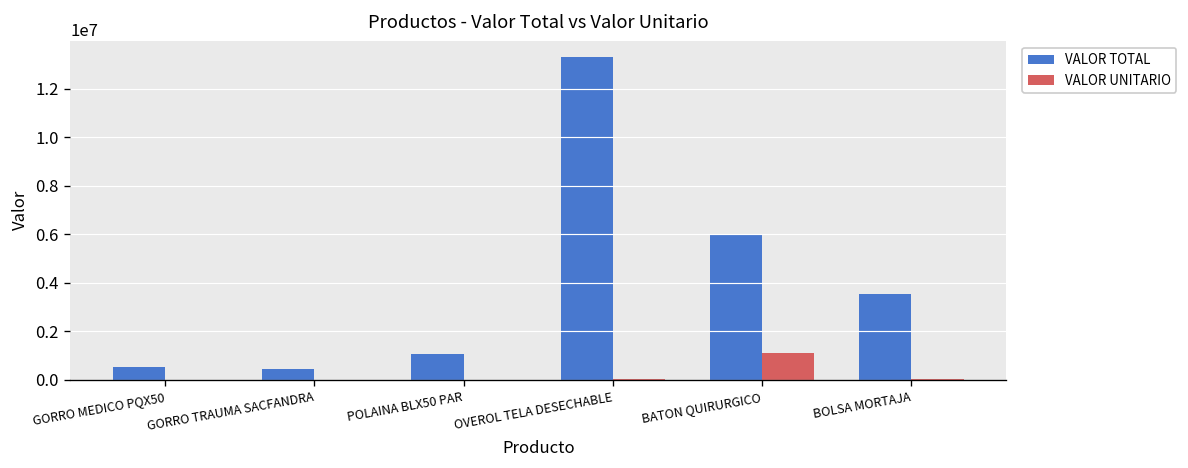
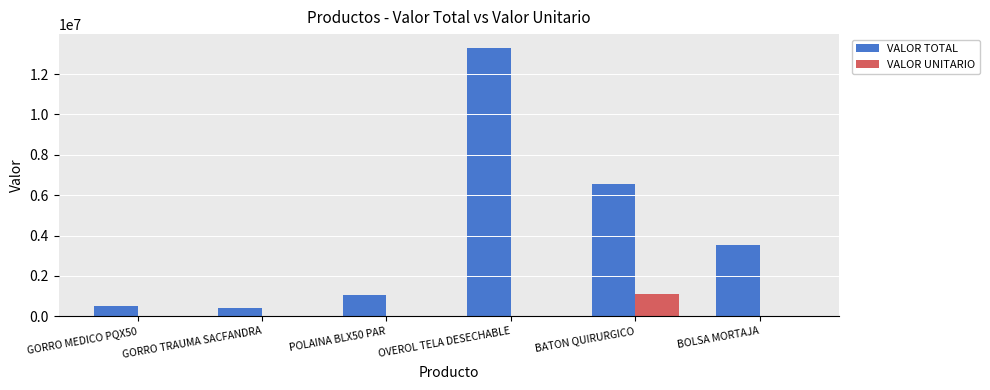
VALOR TOTAL, BATON QUIRURGICO: 6000000 -> 6500000
